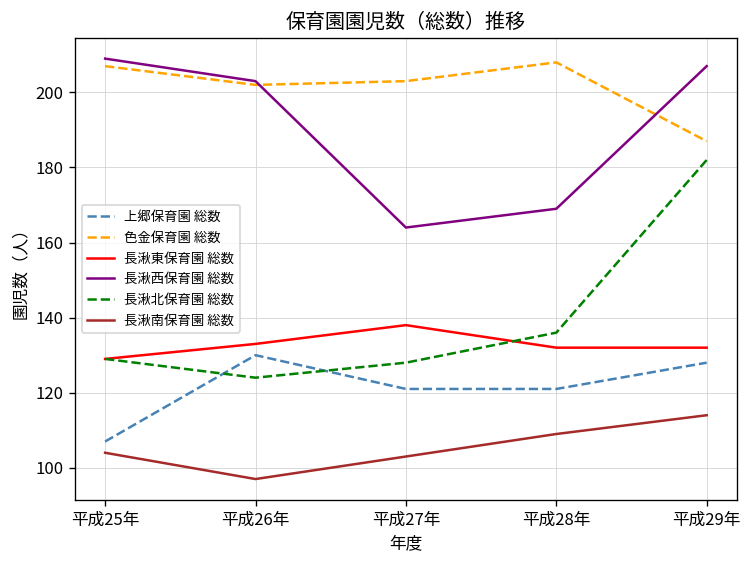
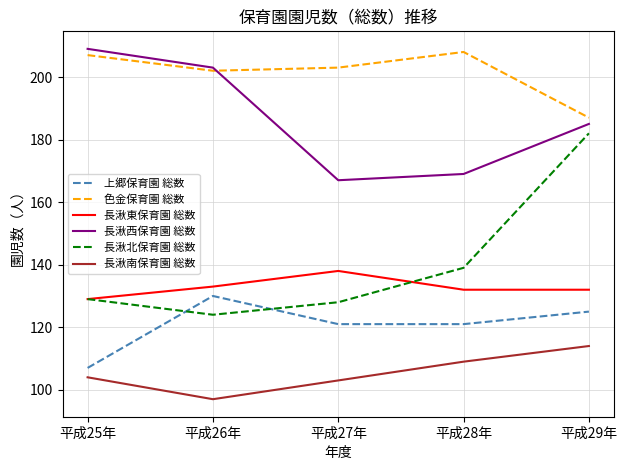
長湫西保育園 総数, 平成27年: 164 -> 167
長湫北保育園 総数, 平成28年: 136 -> 139
上郷保育園 総数, 平成29年: 128 -> 125
長湫西保育園 総数, 平成29年: 207 -> 185
